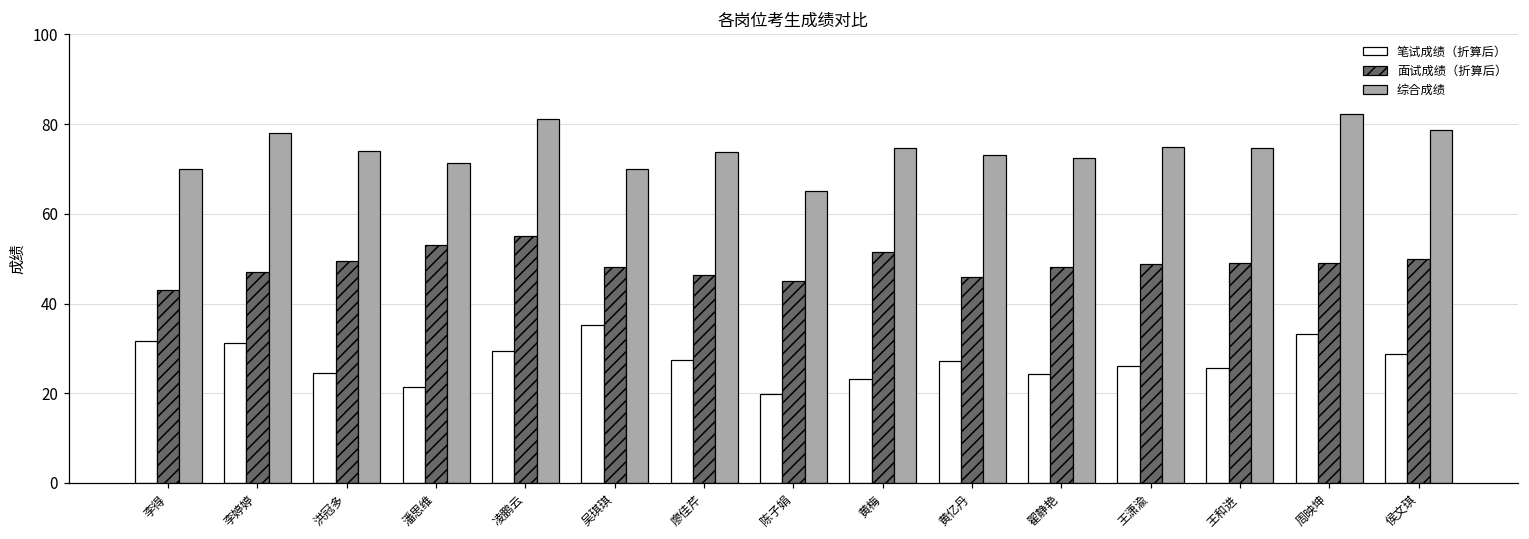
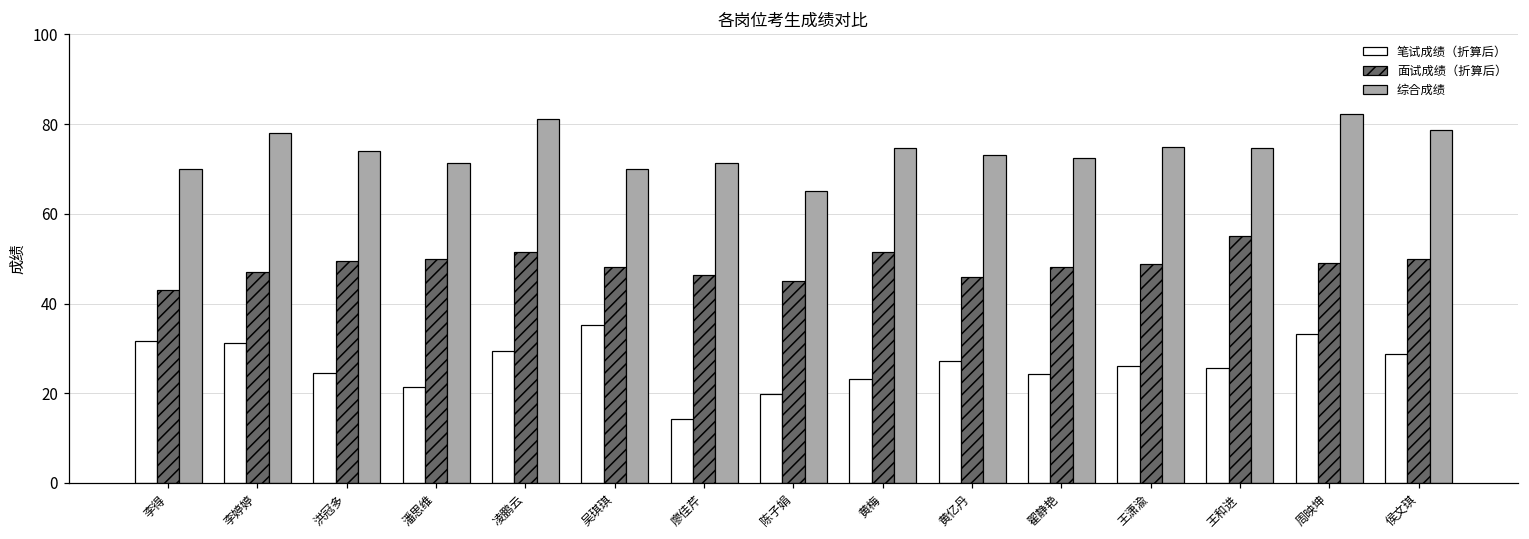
面试成绩（折算后）, 潘思维: 53 -> 50
面试成绩（折算后）, 凌鹏云: 55 -> 52
笔试成绩（折算后）, 廖佳芹: 27 -> 14
综合成绩, 廖佳芹: 74 -> 71
面试成绩（折算后）, 王和进: 49 -> 55
